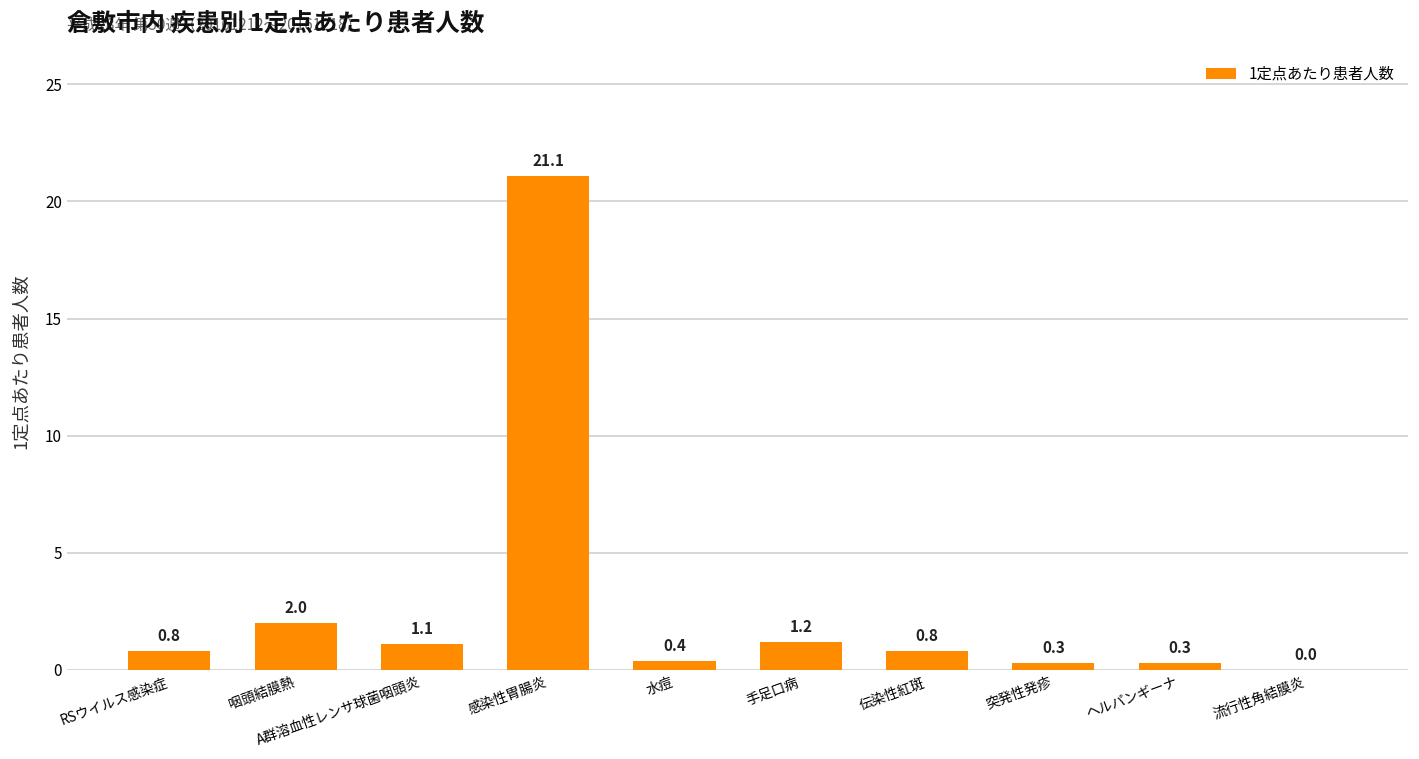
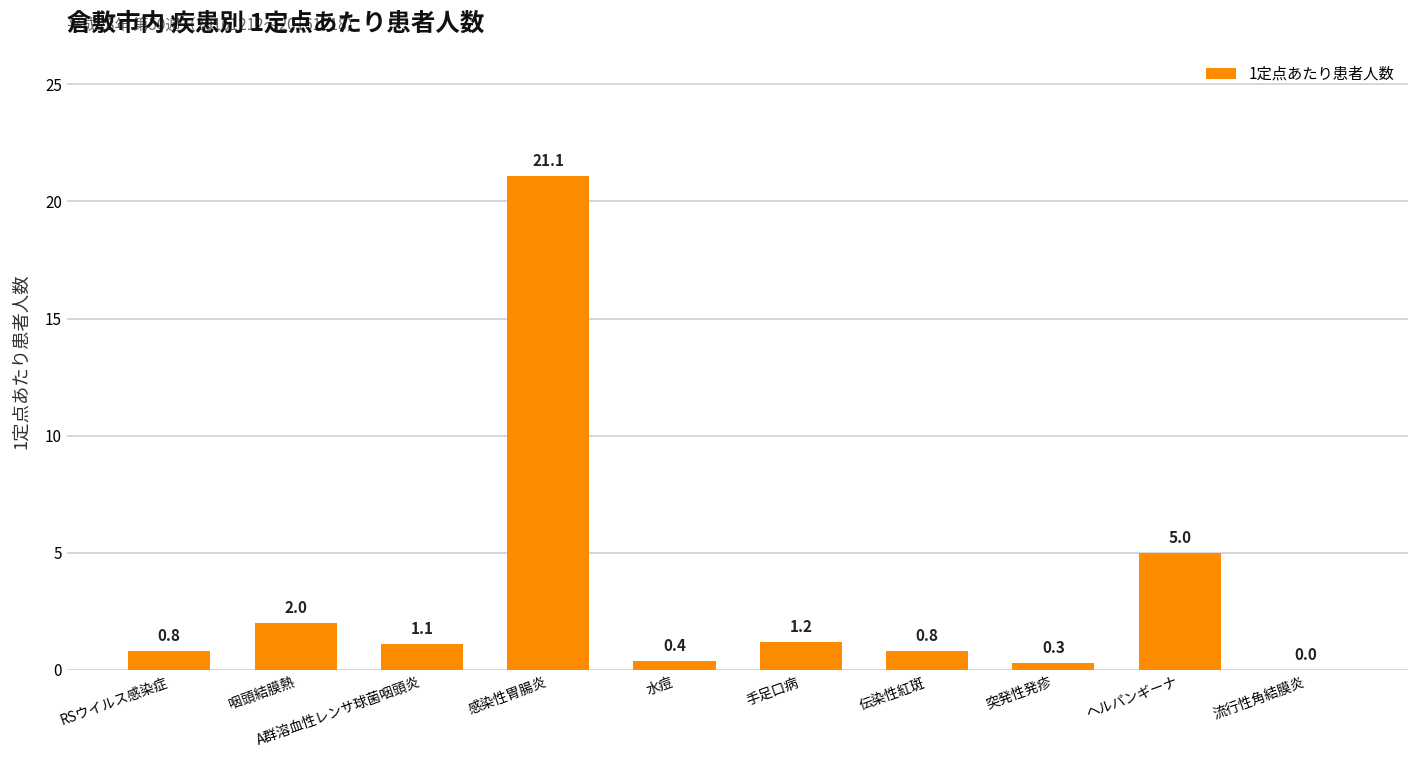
ヘルパンギーナ: 0.3 -> 5.0
